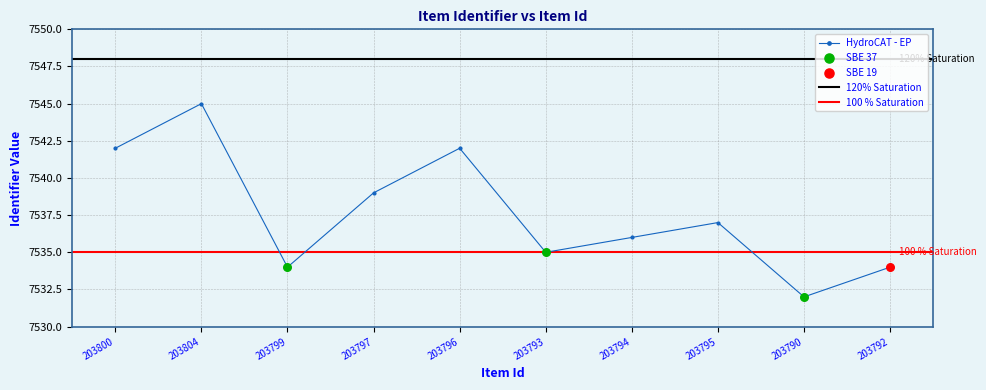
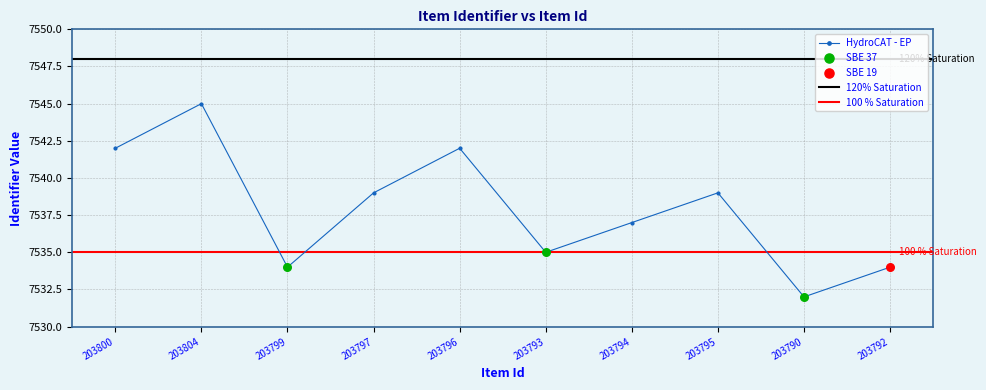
HydroCAT - EP, 203794: 7536 -> 7537
HydroCAT - EP, 203795: 7537 -> 7539
